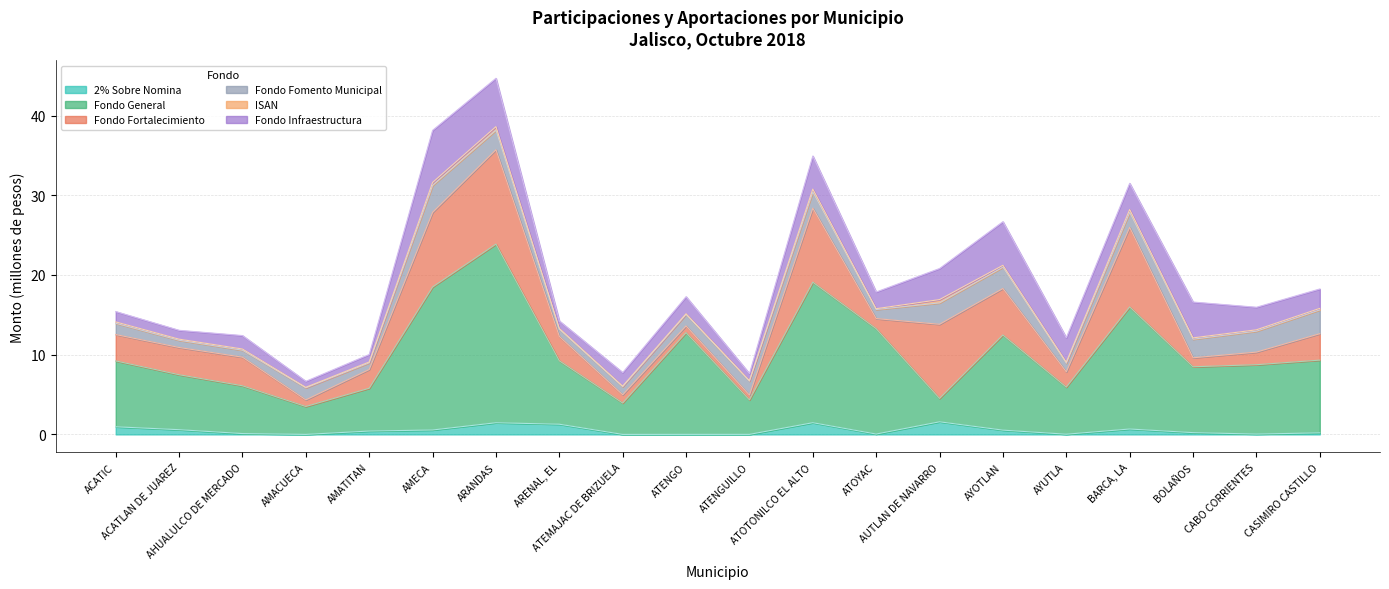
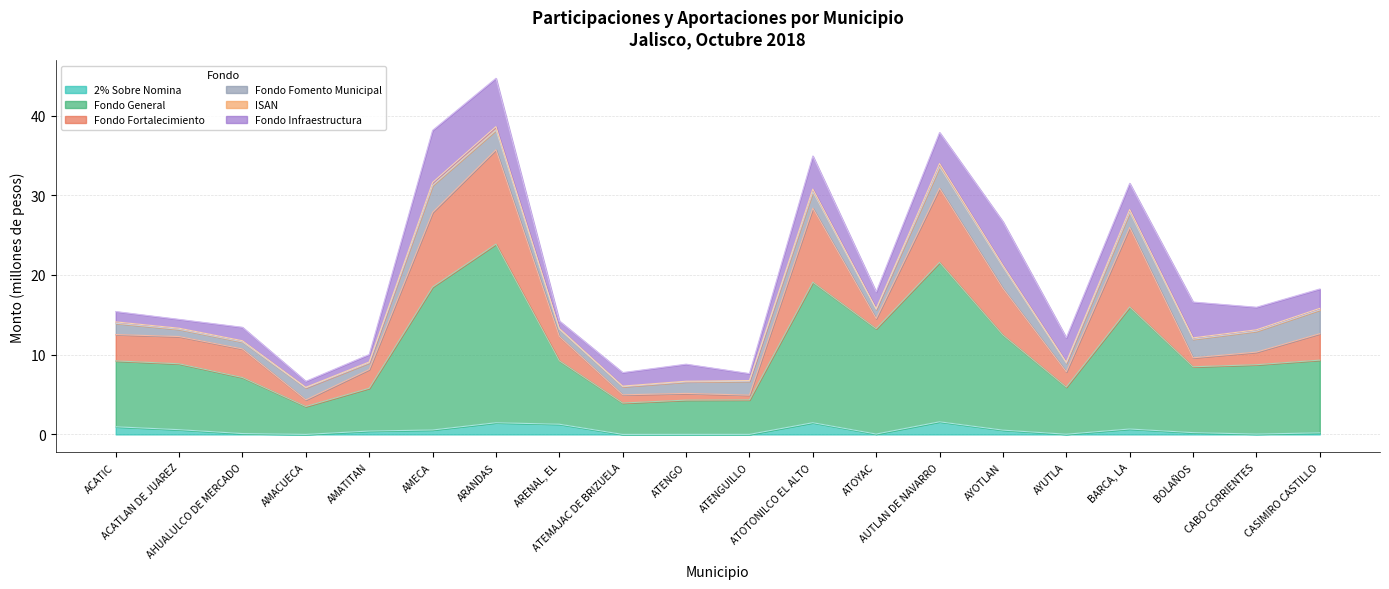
Fondo General, ACATLAN DE JUAREZ: 7 -> 8
Fondo General, AHUALULCO DE MERCADO: 6 -> 7
Fondo General, ATENGO: 13 -> 4
Fondo General, AUTLAN DE NAVARRO: 3 -> 20
